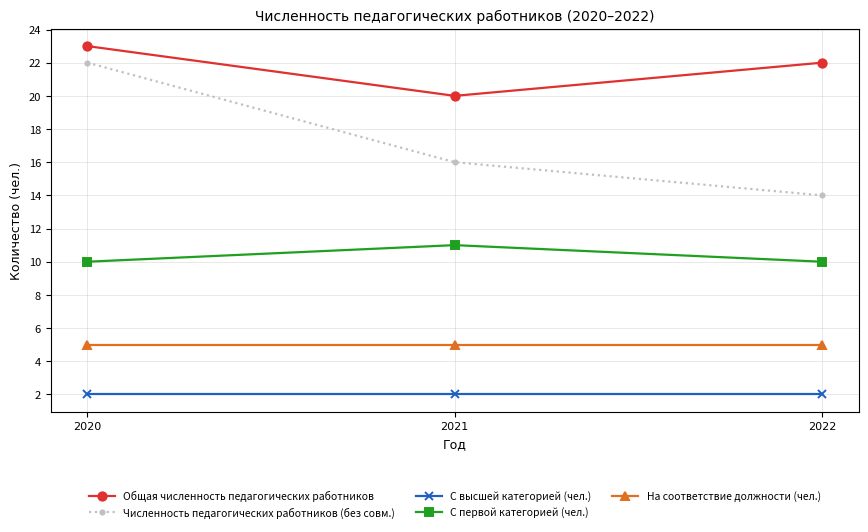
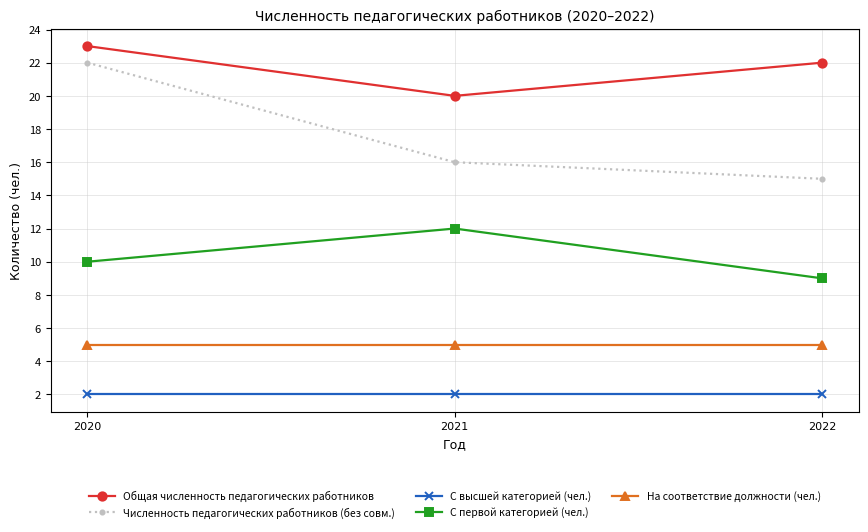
С первой категорией (чел.), 2021: 11 -> 12
Численность педагогических работников (без совм.), 2022: 14 -> 15
С первой категорией (чел.), 2022: 10 -> 9
